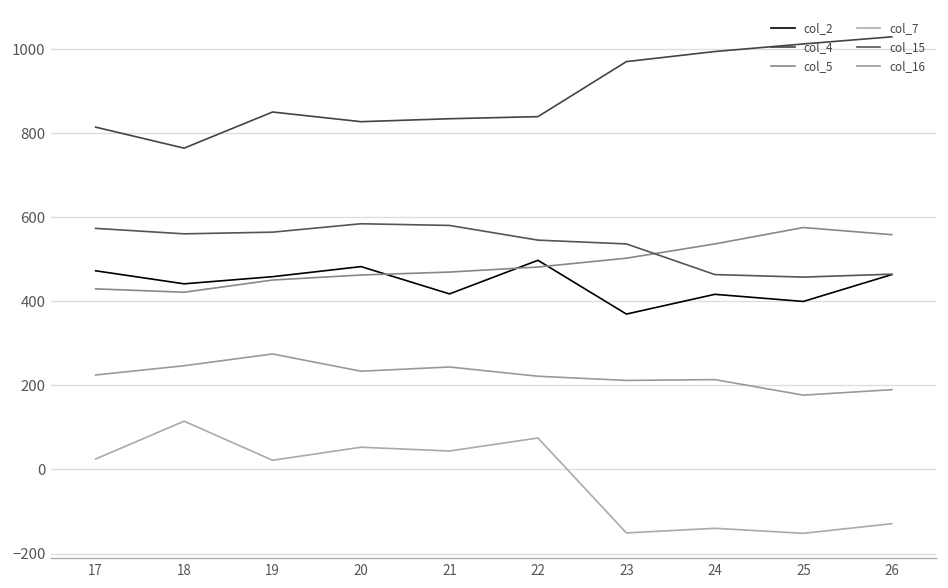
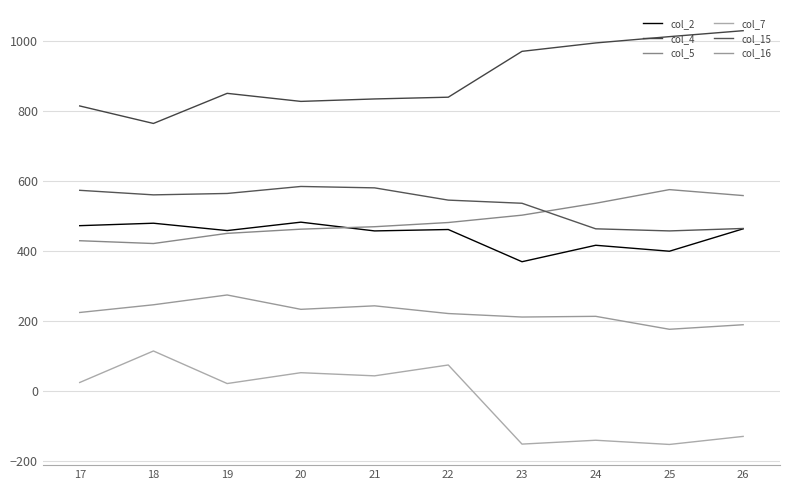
col_2, 18: 440 -> 480
col_2, 21: 420 -> 460
col_2, 22: 500 -> 460
